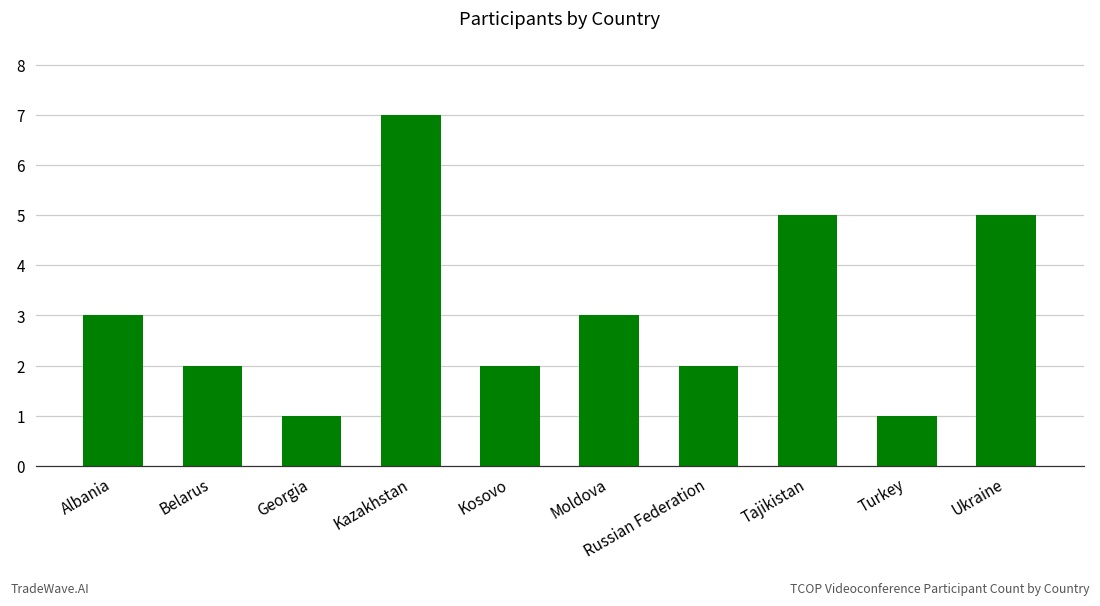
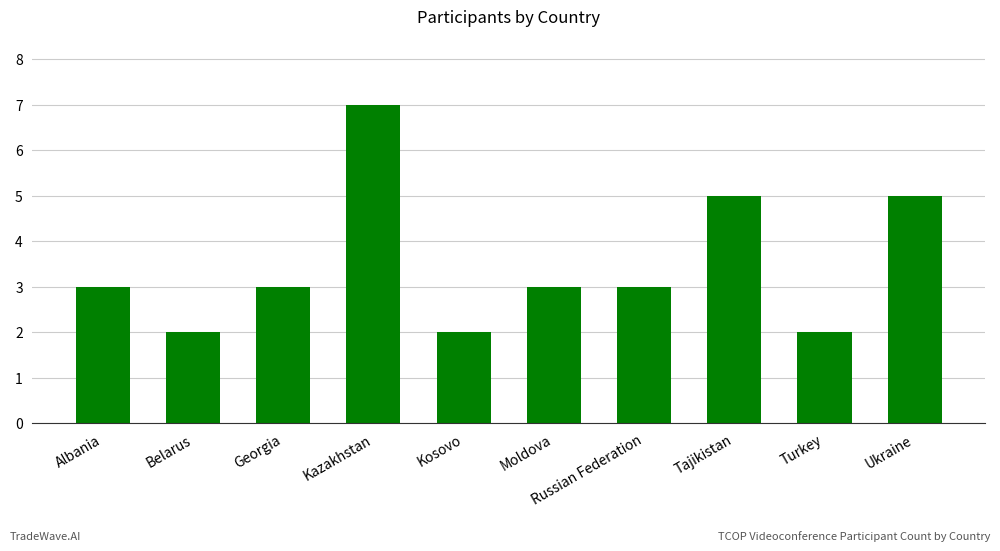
Georgia: 1 -> 3
Russian Federation: 2 -> 3
Turkey: 1 -> 2
